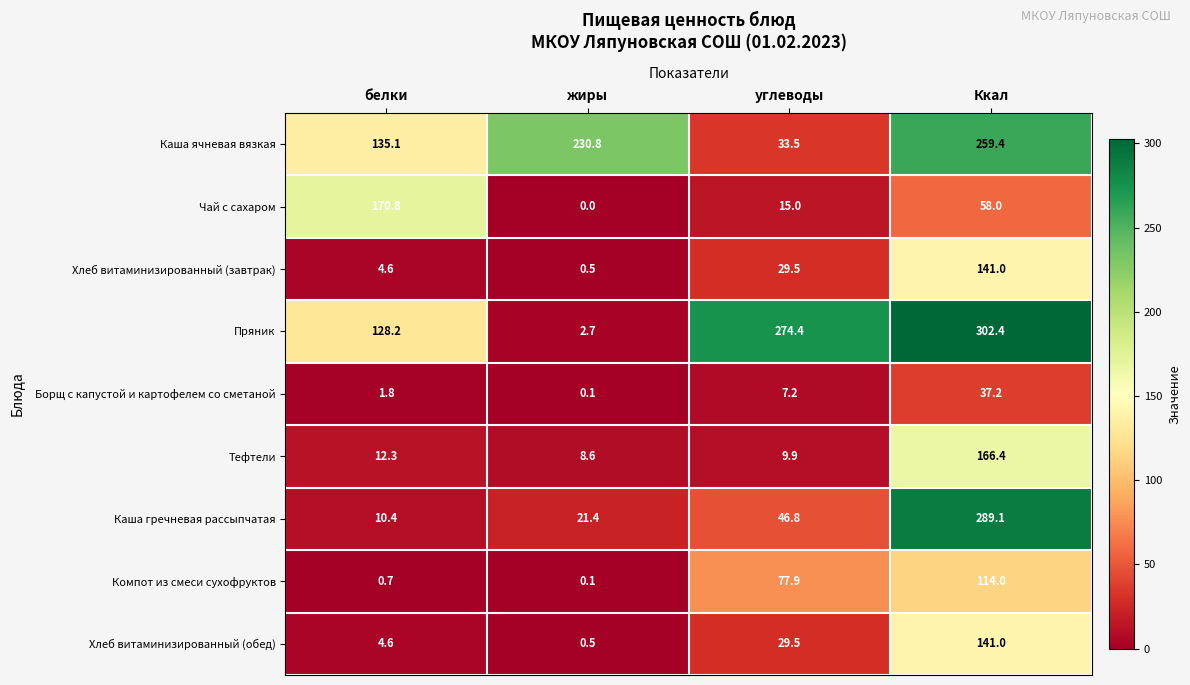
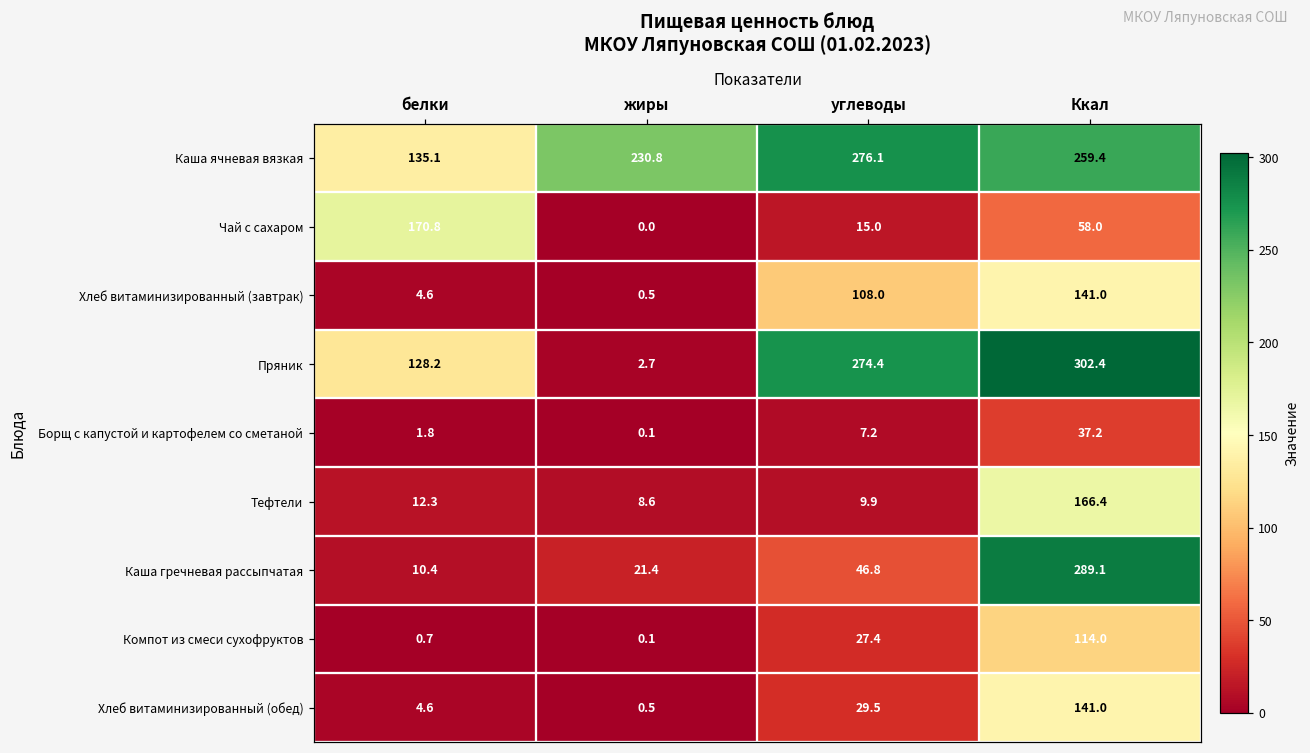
Каша ячневая вязкая, углеводы: 33.5 -> 276.1
Хлеб витаминизированный (завтрак), углеводы: 29.5 -> 108.0
Компот из смеси сухофруктов, углеводы: 77.9 -> 27.4
